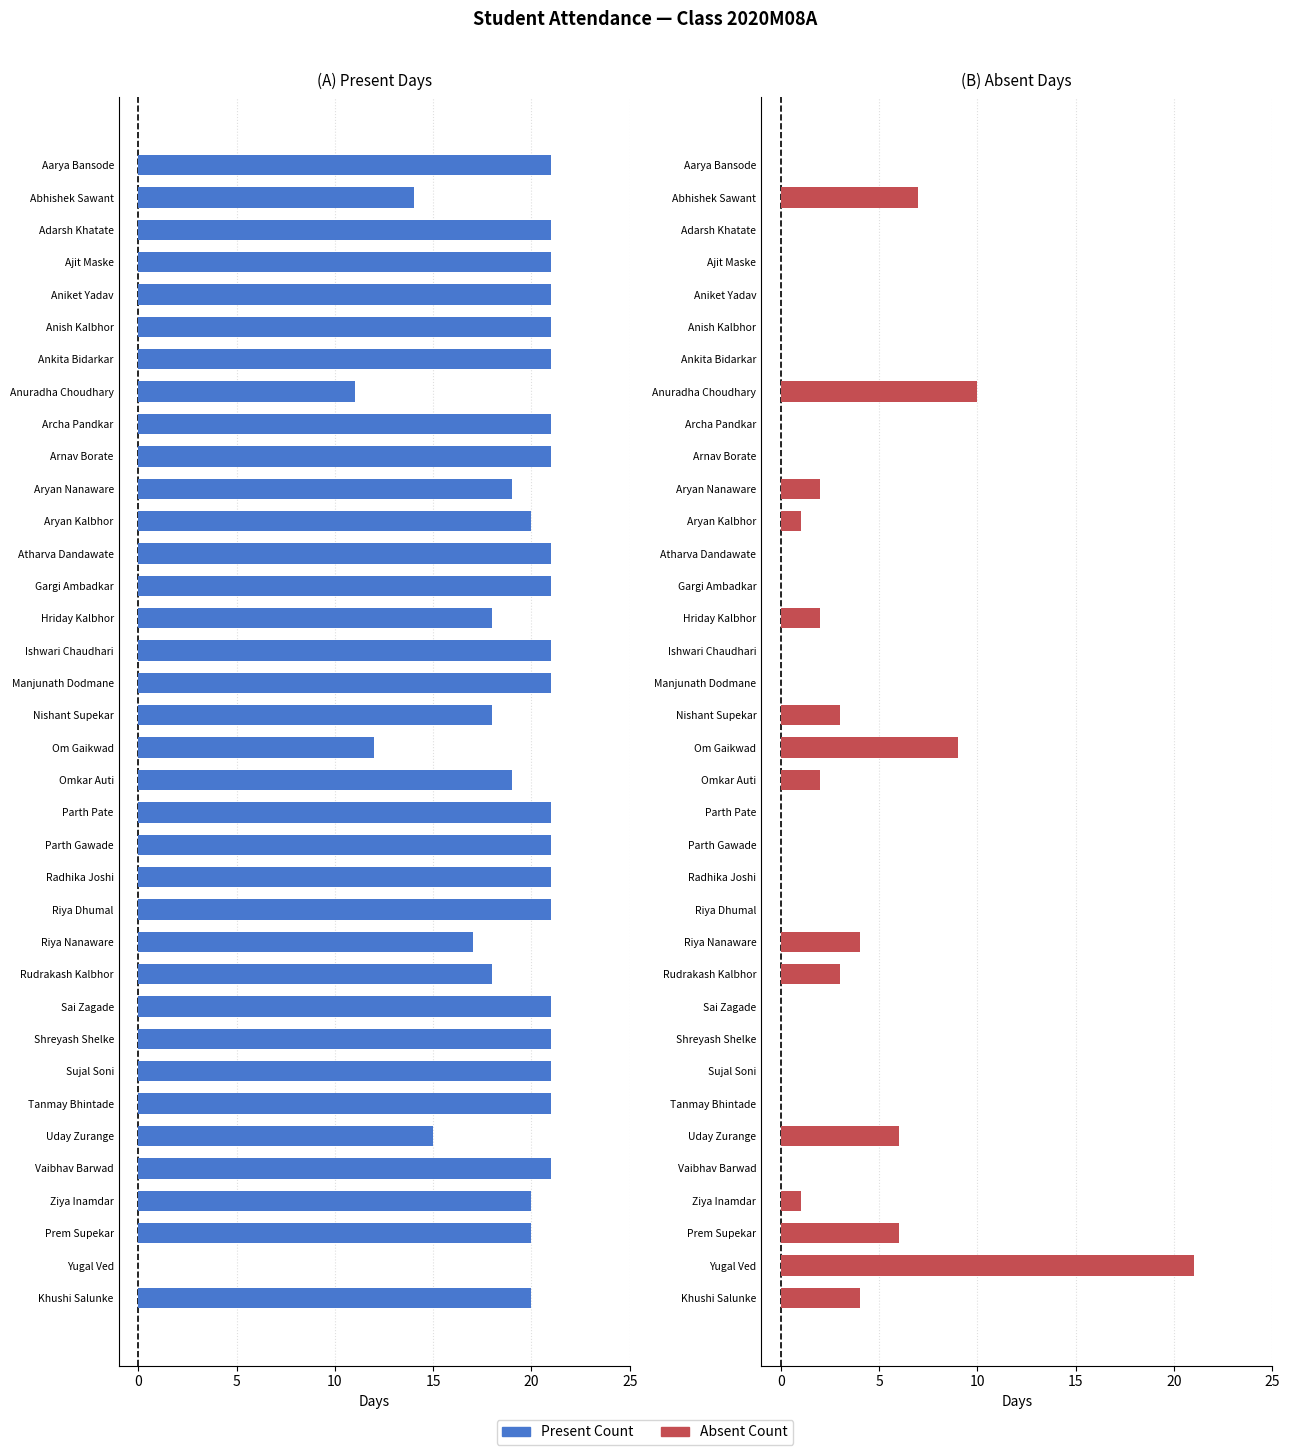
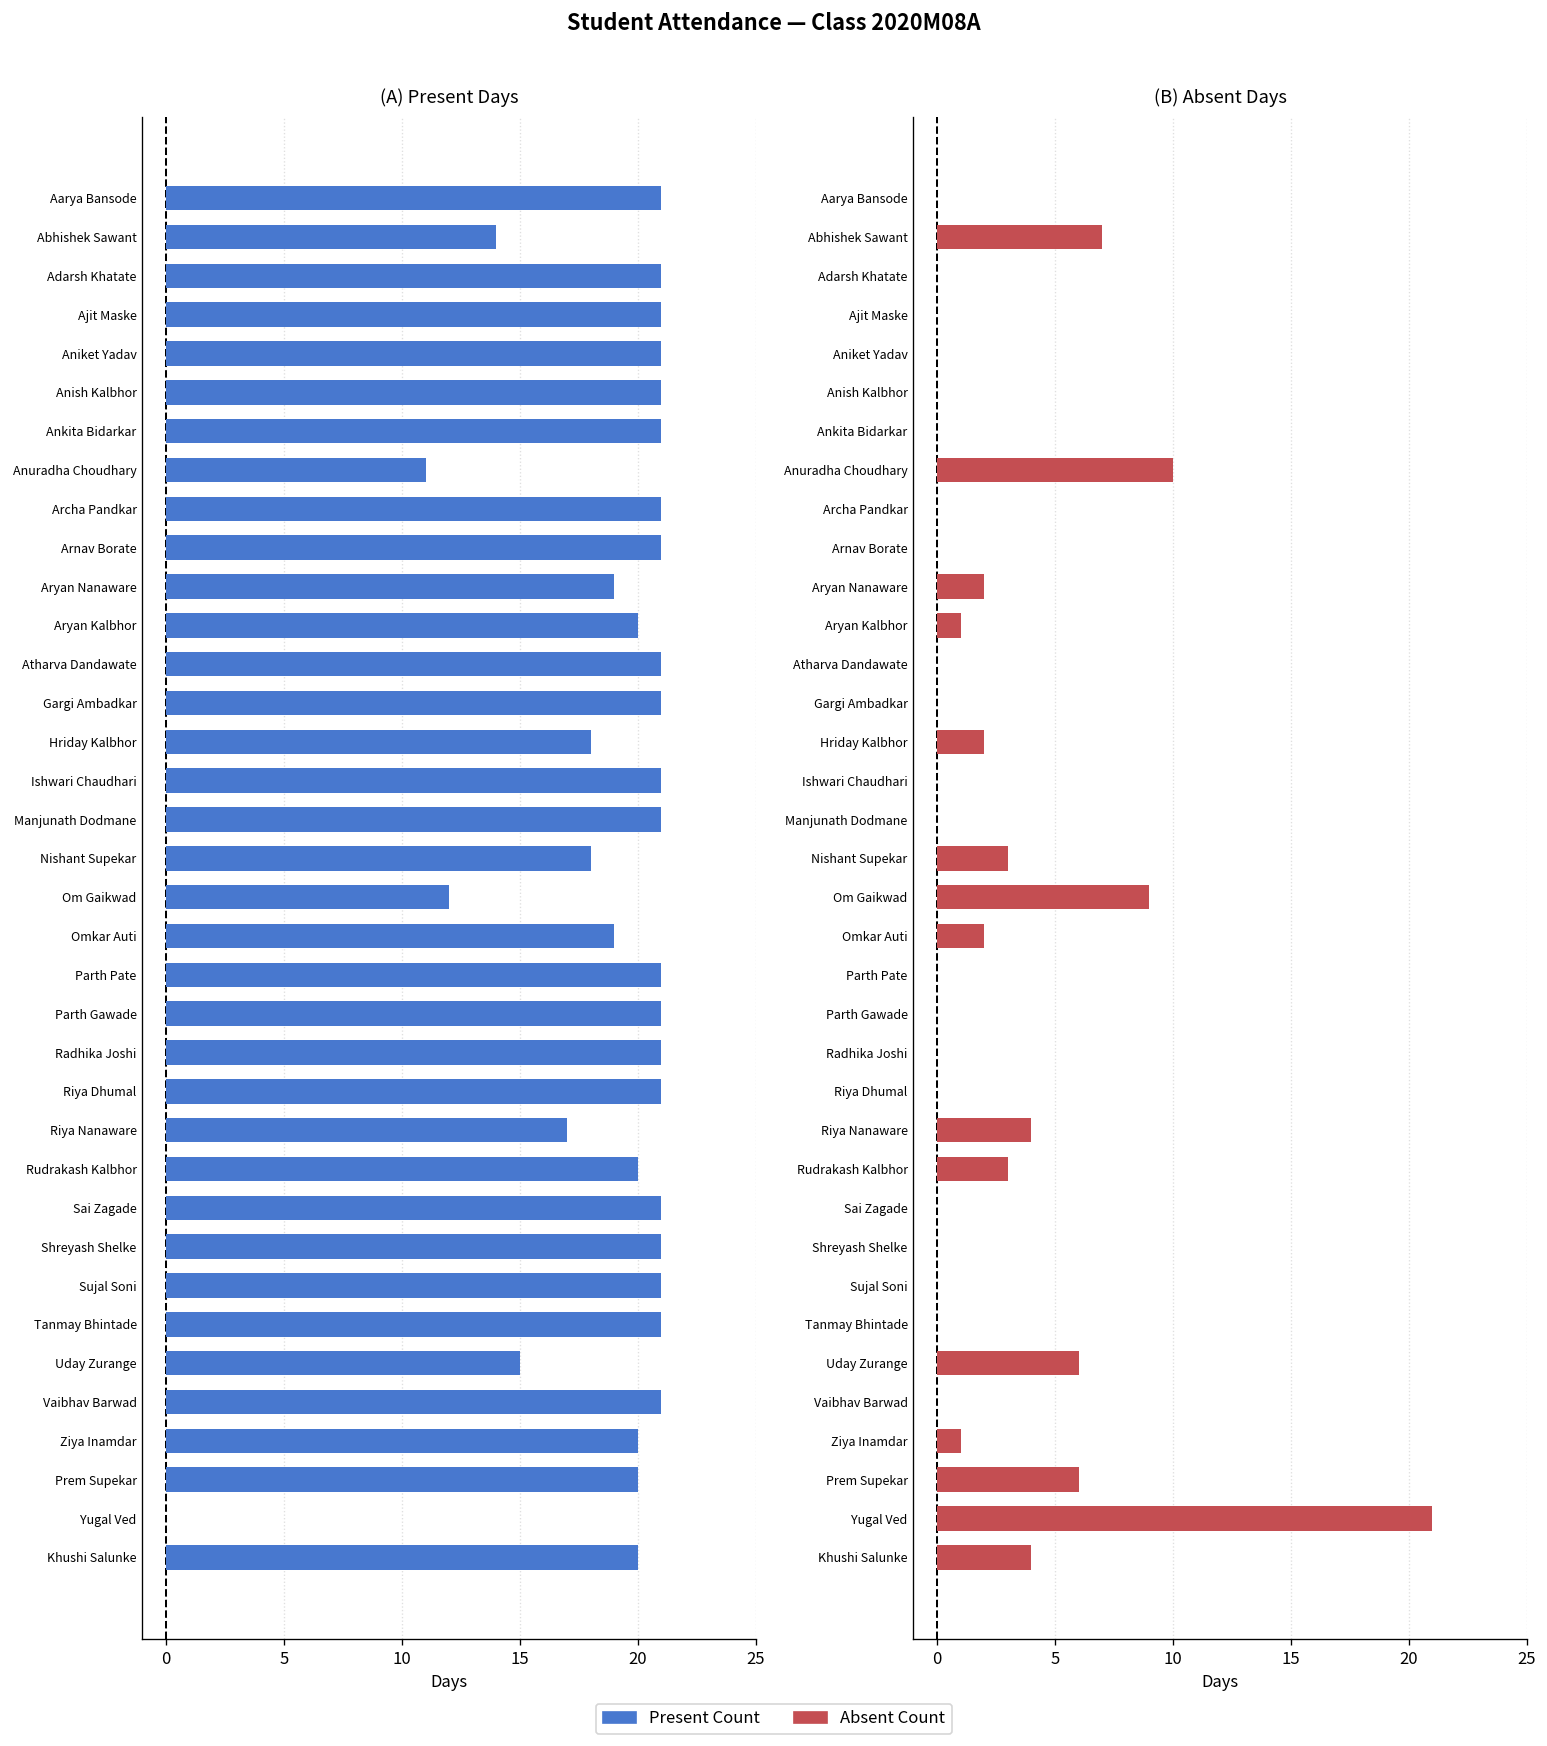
(A) Present Days, Rudrakash Kalbhor: 18 -> 20
